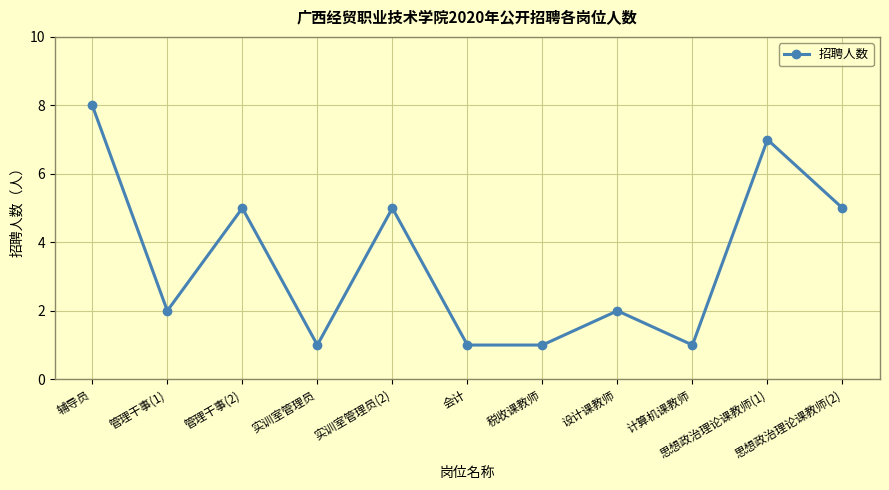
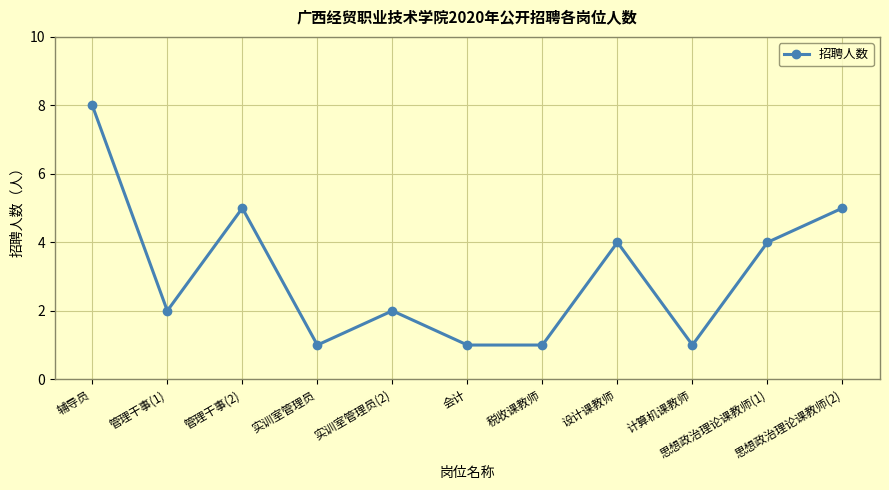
实训室管理员(2): 5 -> 2
设计课教师: 2 -> 4
思想政治理论课教师(1): 7 -> 4
